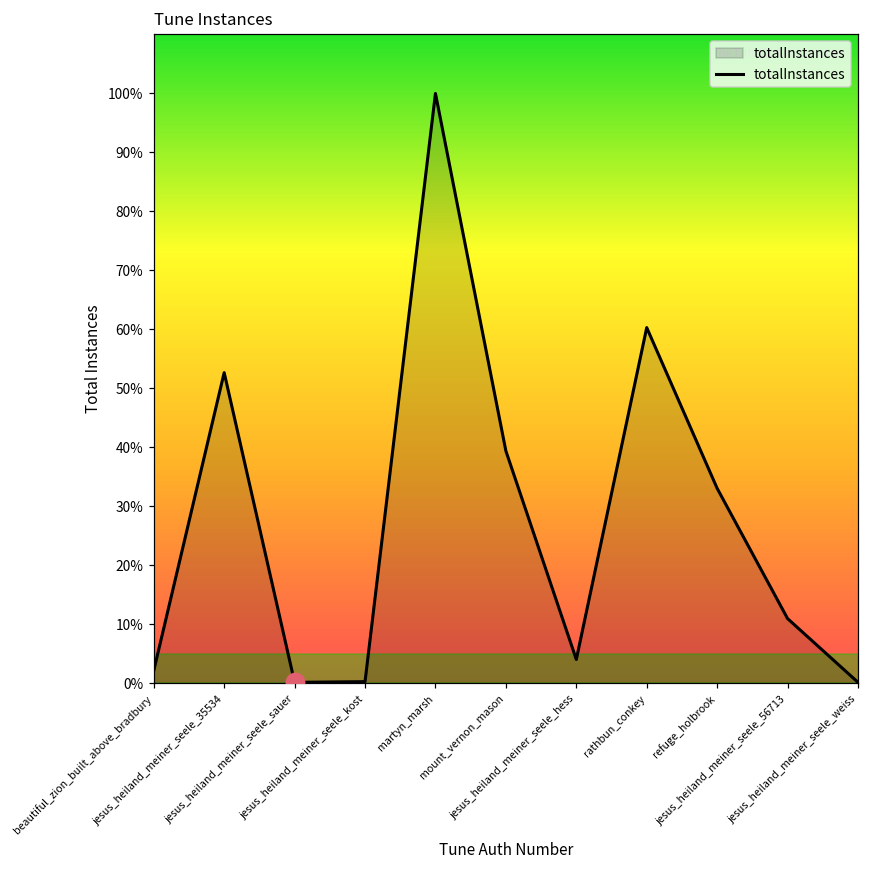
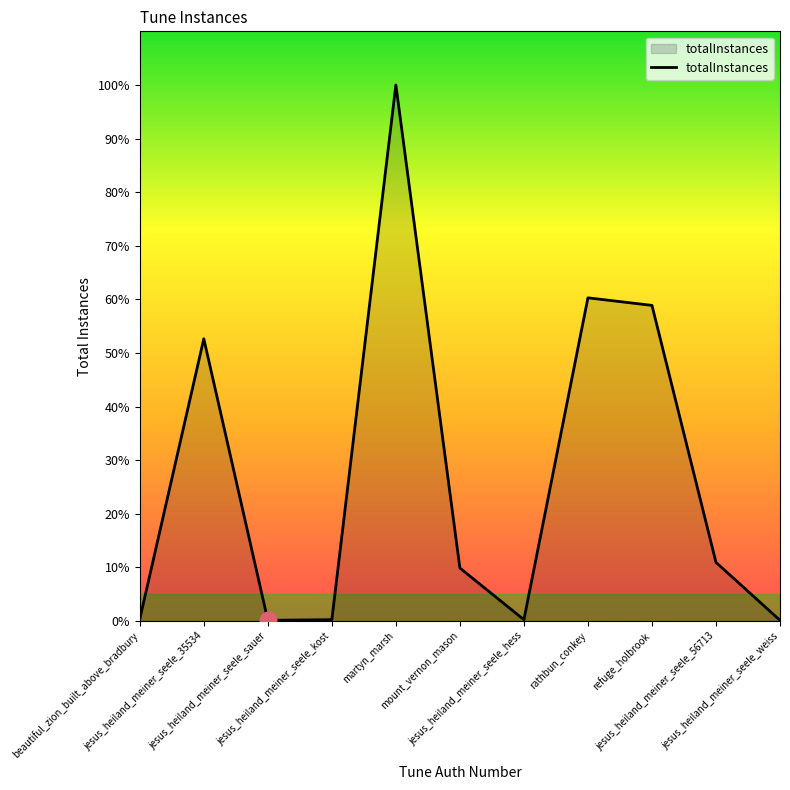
totalInstances, beautiful_zion_built_above_bradbury: 2% -> 0%
totalInstances, mount_vernon_mason: 39% -> 10%
totalInstances, jesus_heiland_meiner_seele_hess: 4% -> 0%
totalInstances, refuge_holbrook: 33% -> 59%
